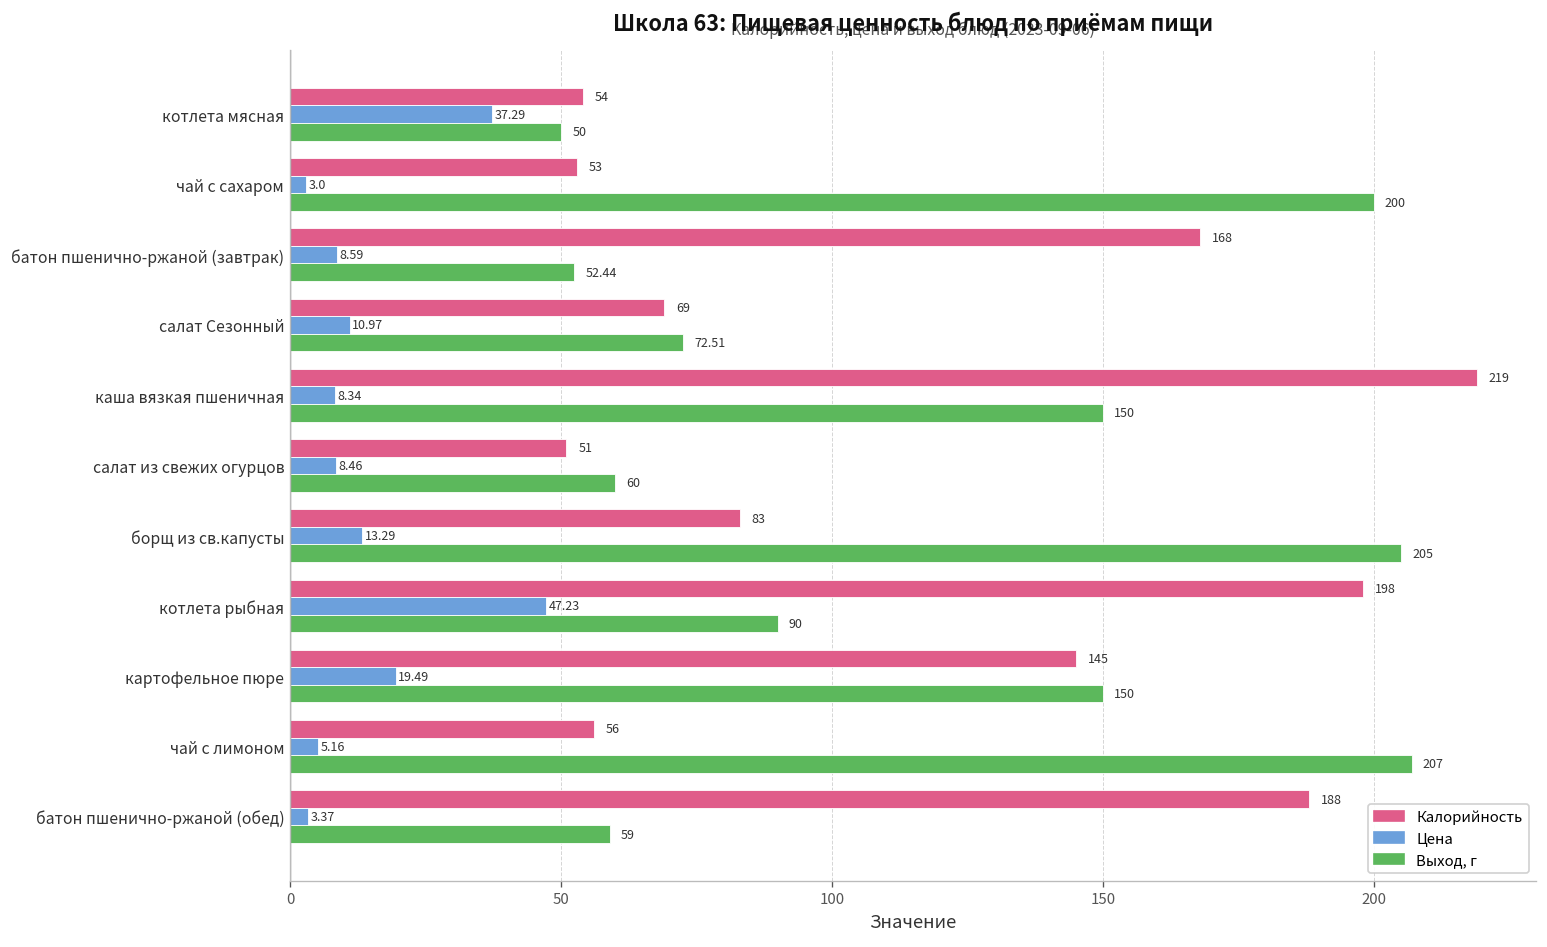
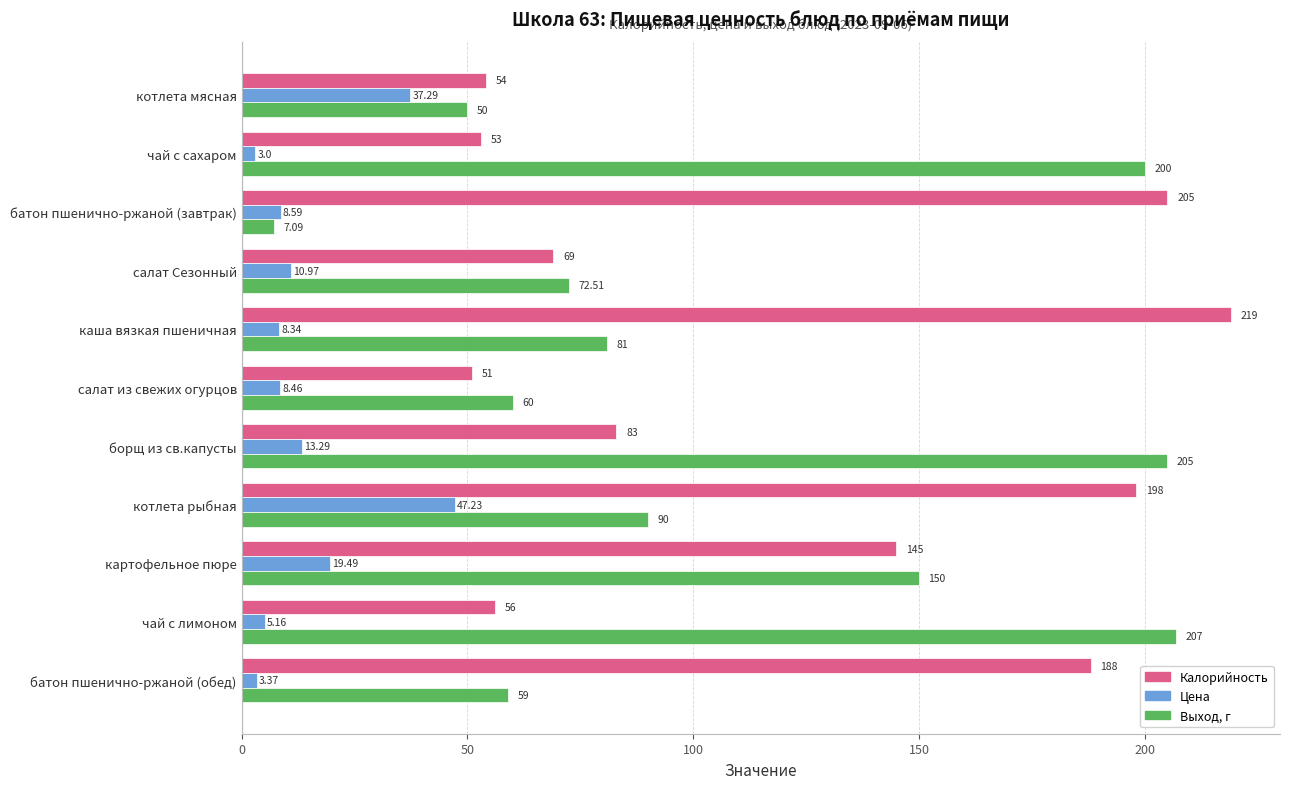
Калорийность, батон пшенично-ржаной (завтрак): 168 -> 205
Выход, г, батон пшенично-ржаной (завтрак): 52.44 -> 7.09
Выход, г, каша вязкая пшеничная: 150 -> 81
